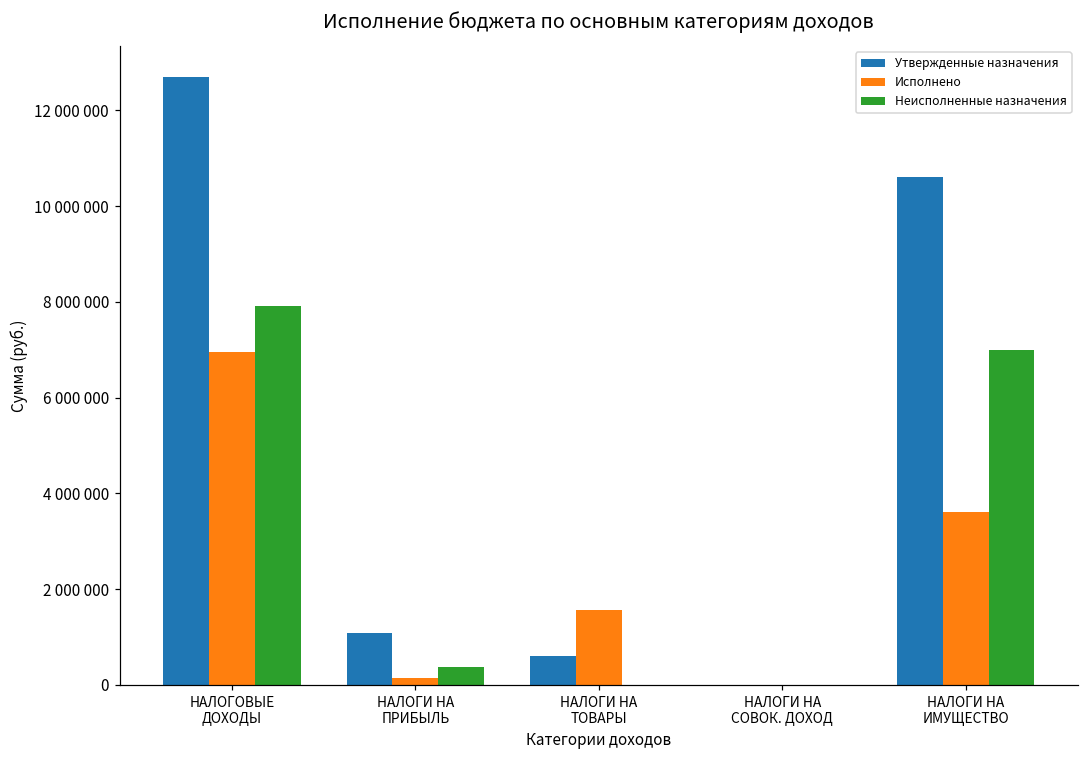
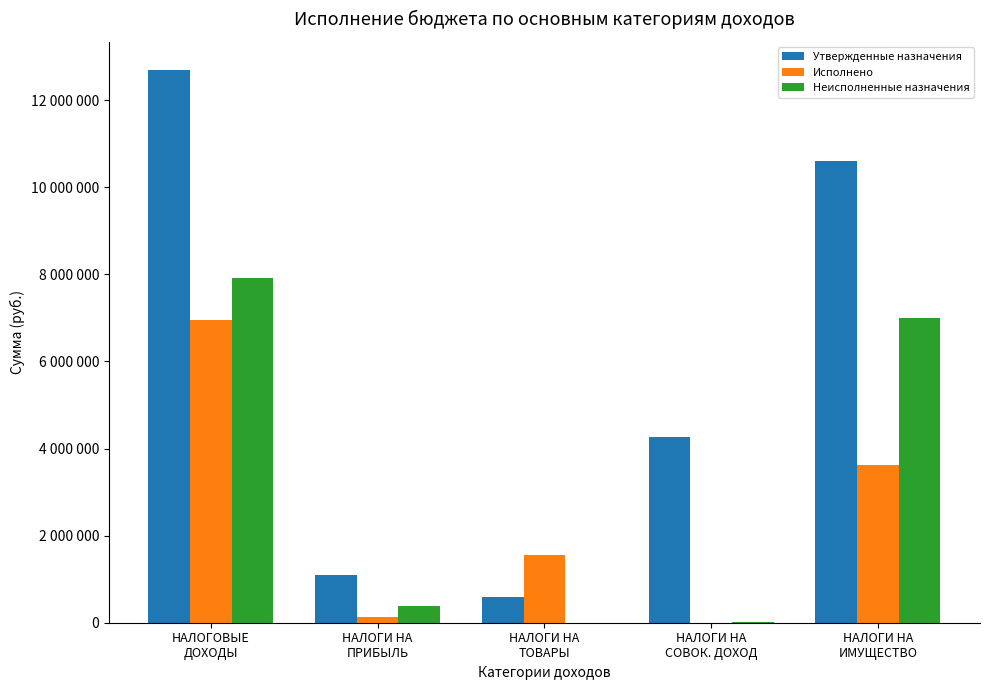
Утвержденные назначения, НАЛОГИ НА СОВОК. ДОХОД: 0 -> 4300000
